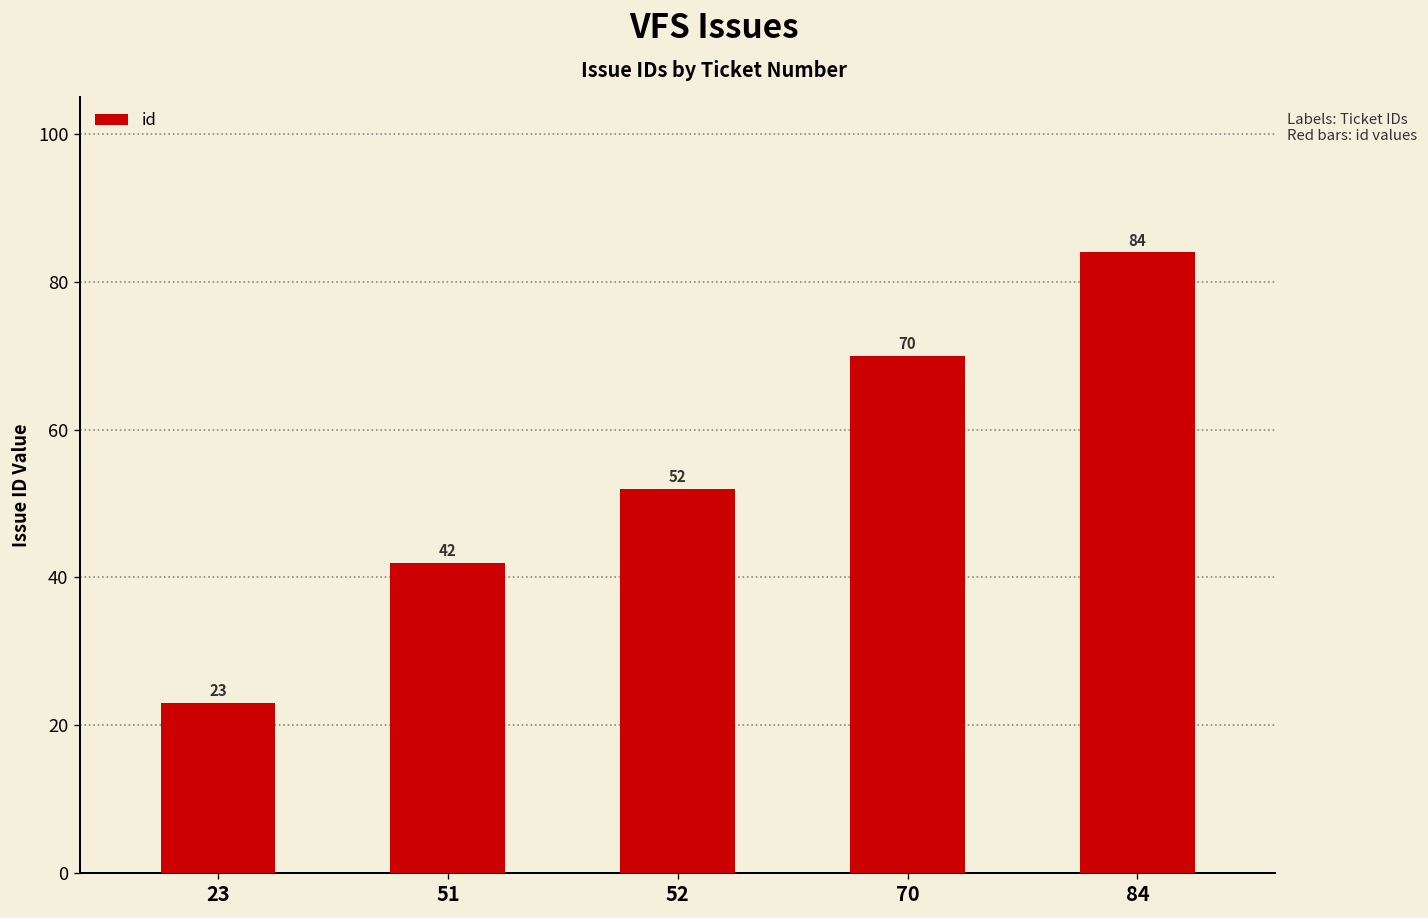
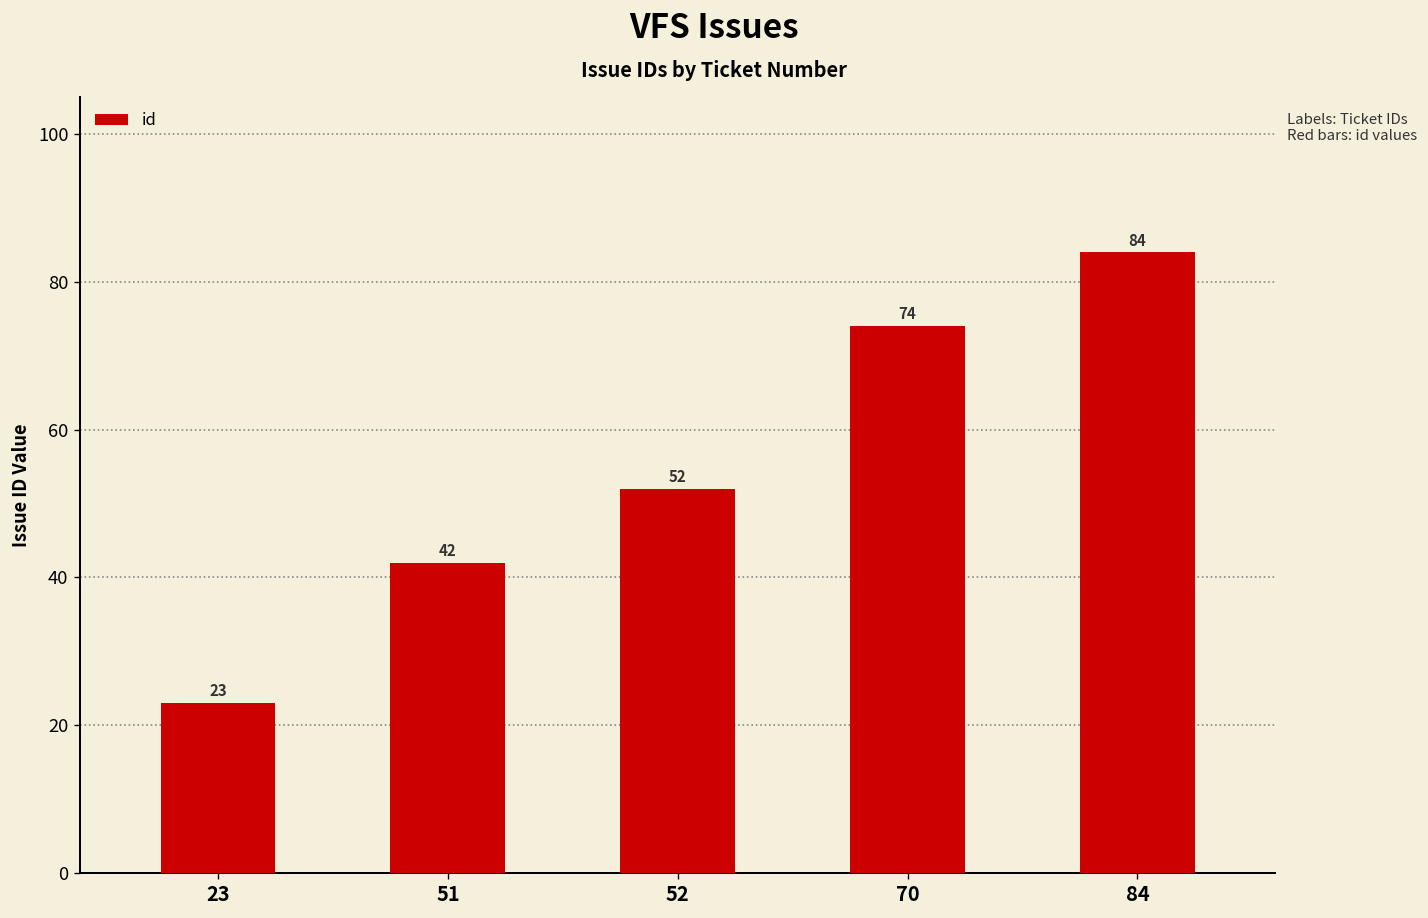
70: 70 -> 74
